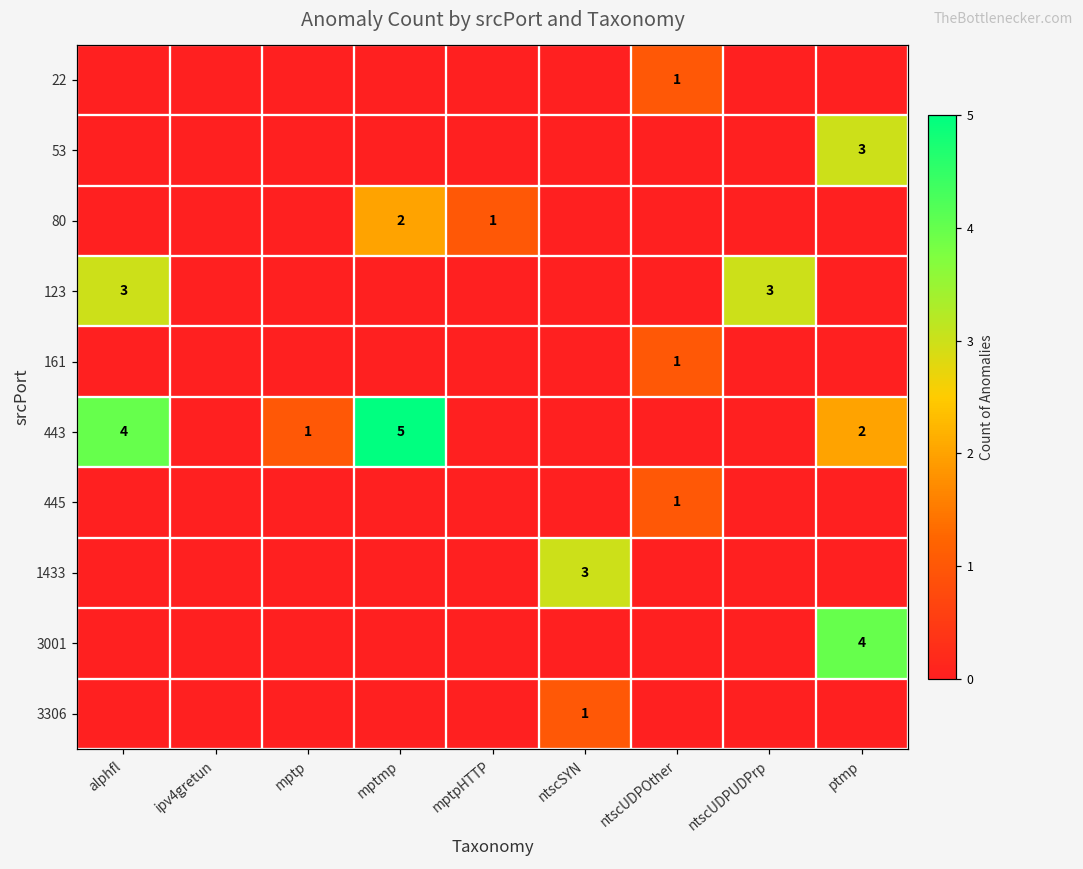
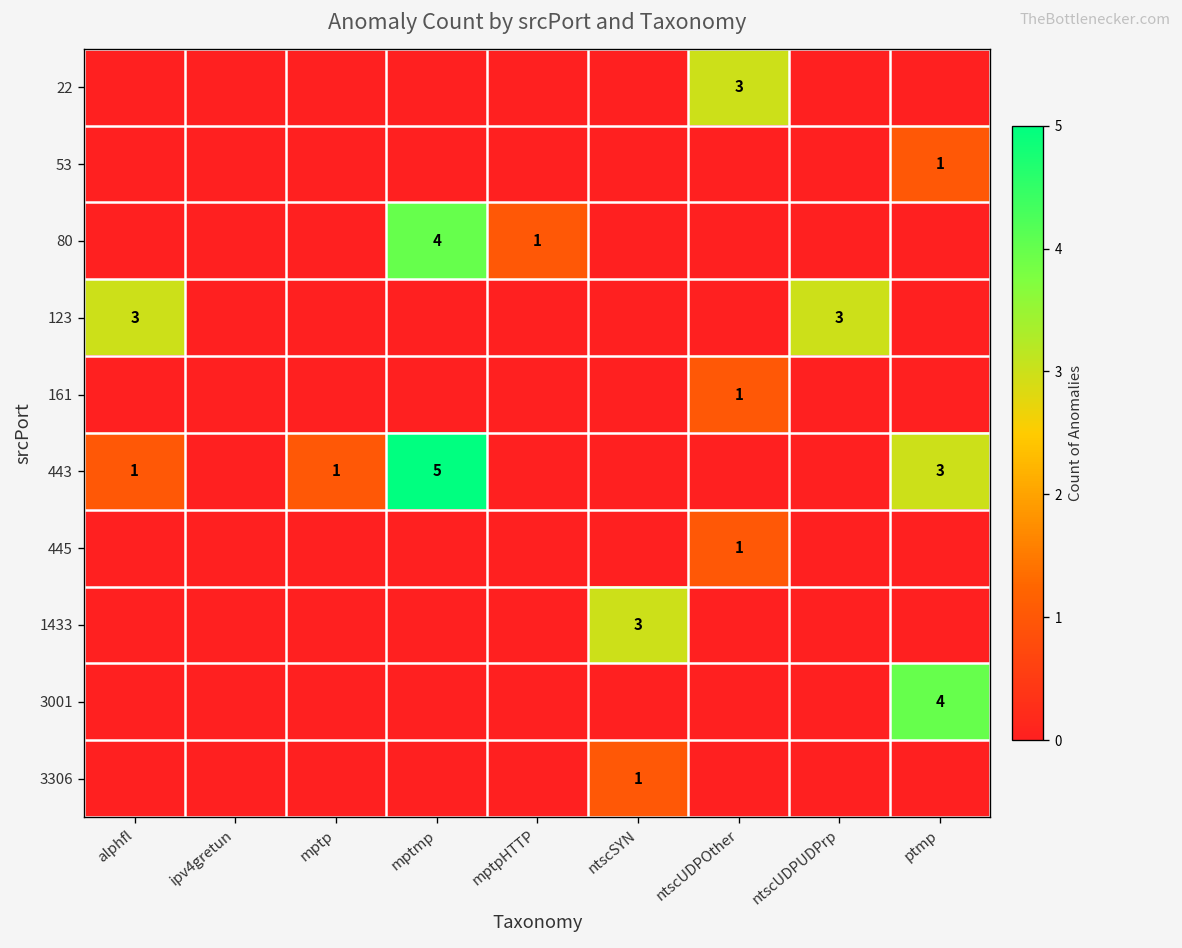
22, ntscUDPOther: 1 -> 3
53, ptmp: 3 -> 1
80, mptmp: 2 -> 4
443, alphfl: 4 -> 1
443, ptmp: 2 -> 3
